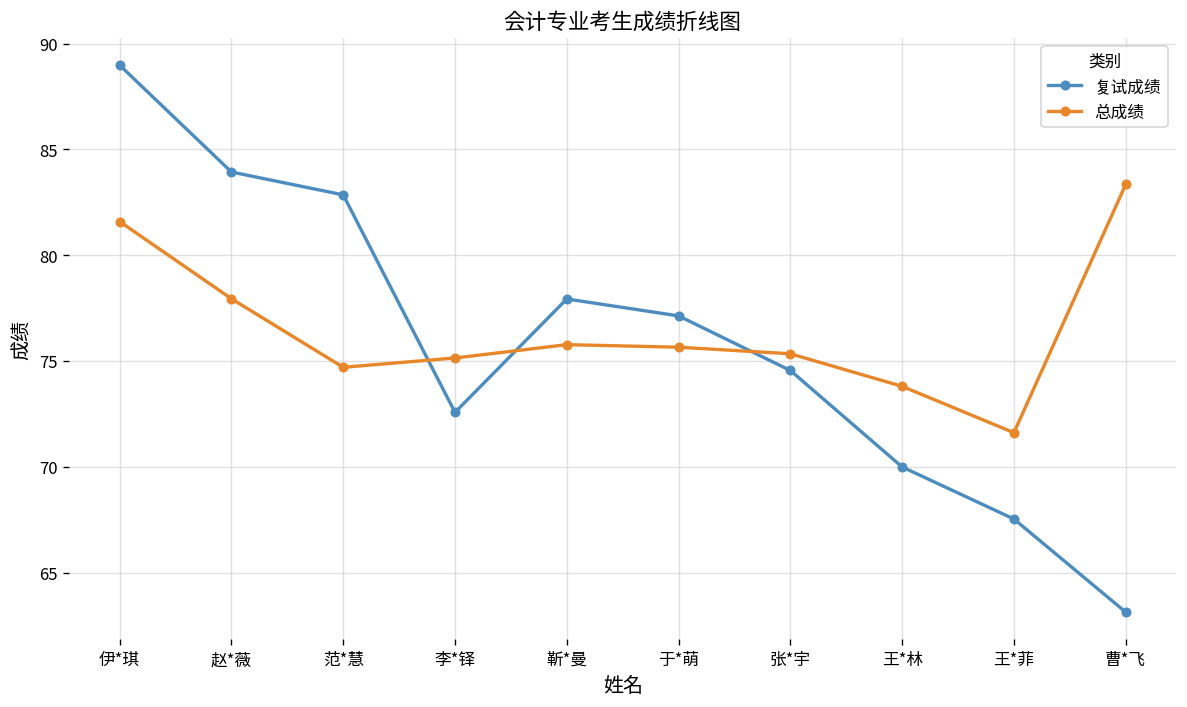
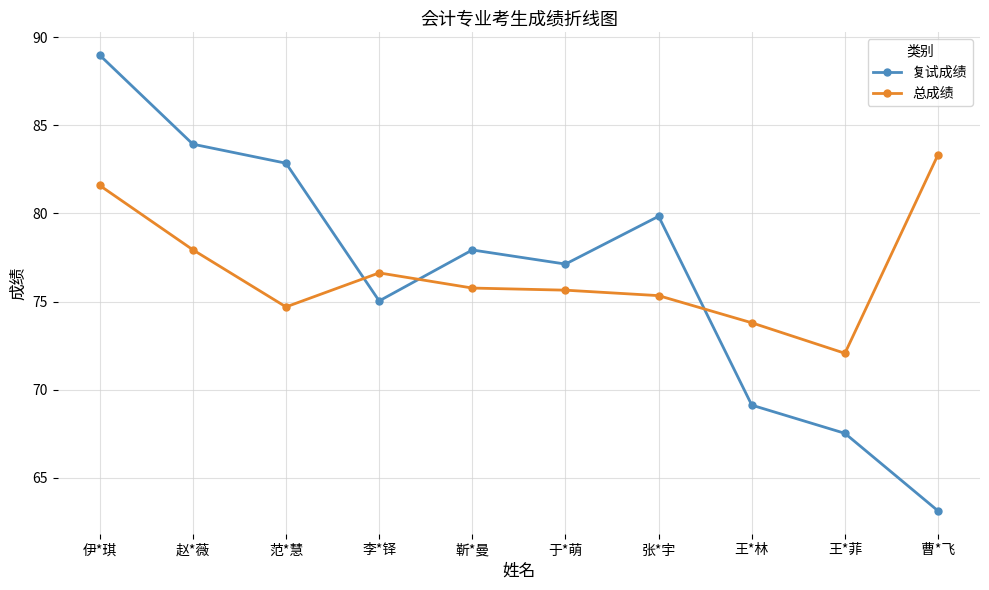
复试成绩, 李*铎: 72.6 -> 75.0
总成绩, 李*铎: 75.1 -> 76.6
复试成绩, 张*宇: 74.6 -> 79.8
复试成绩, 王*林: 70.0 -> 69.1
总成绩, 王*菲: 71.6 -> 72.1
